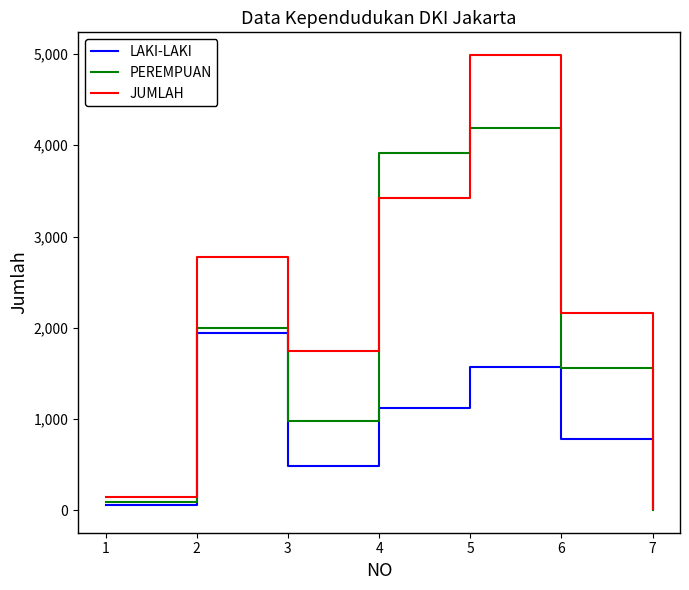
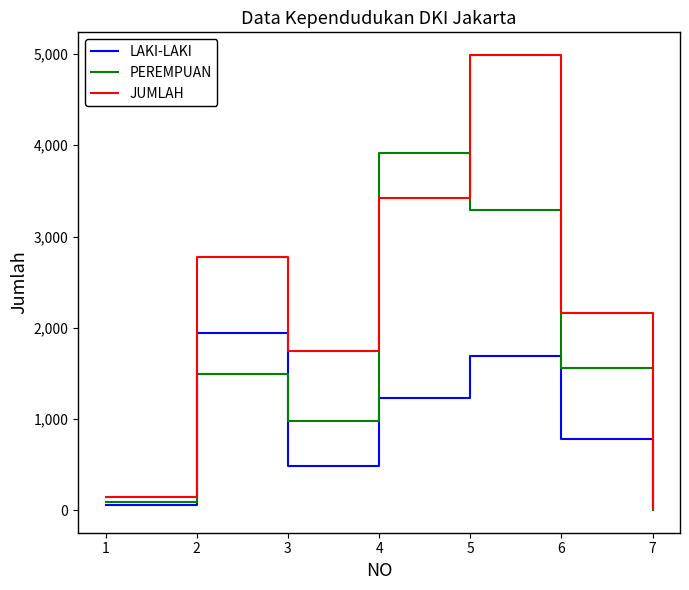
PEREMPUAN, 2: 2,000 -> 1,500
LAKI-LAKI, 4: 1,100 -> 1,200
LAKI-LAKI, 5: 1,600 -> 1,700
PEREMPUAN, 5: 4,200 -> 3,300
